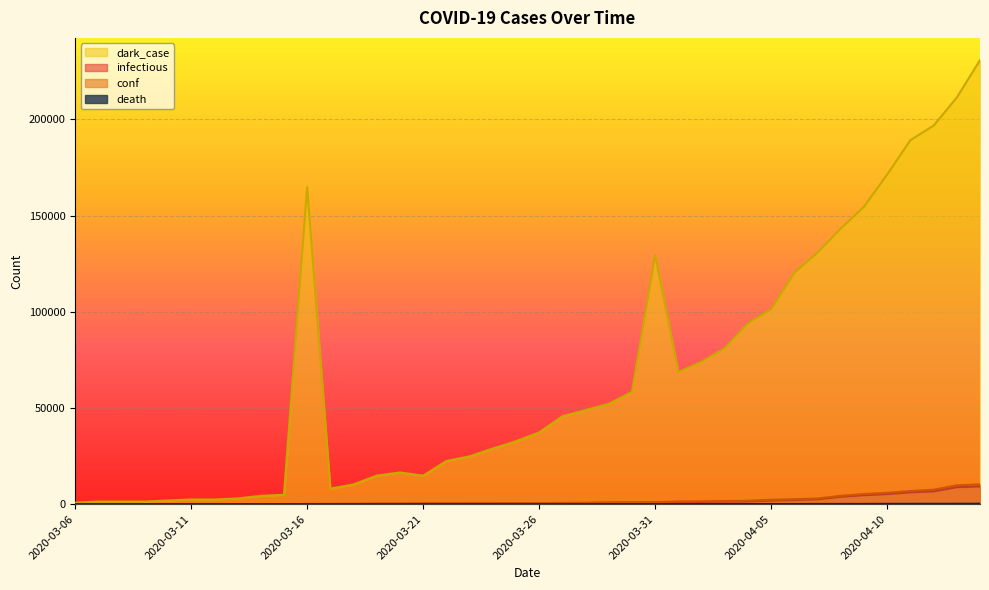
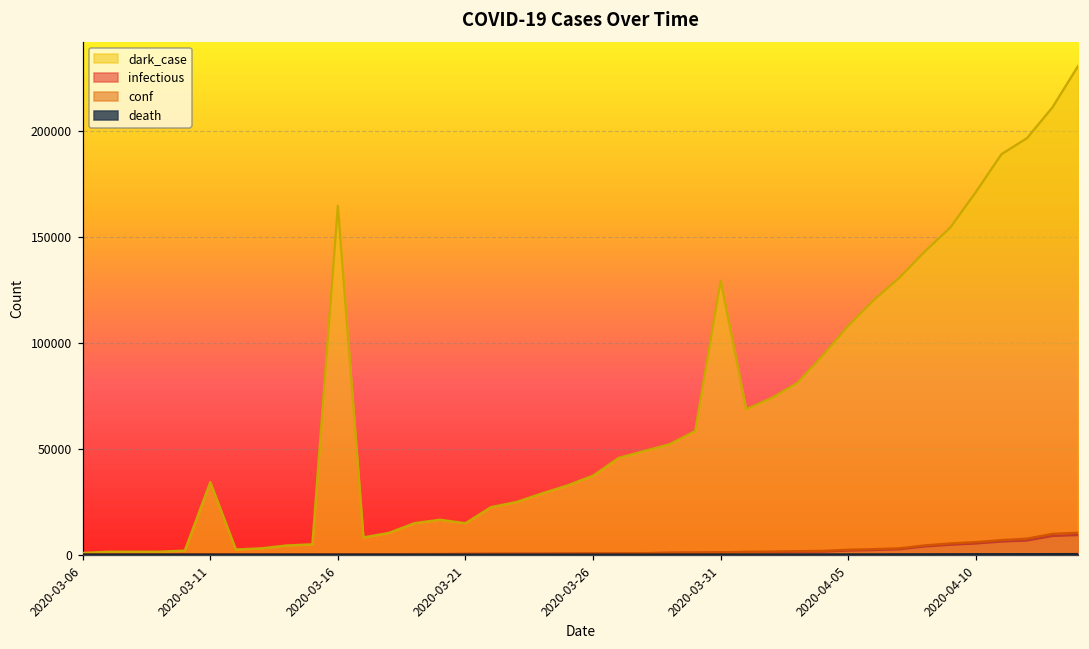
dark_case, 2020-03-11: 2000 -> 34000
dark_case, 2020-04-05: 101000 -> 108000
